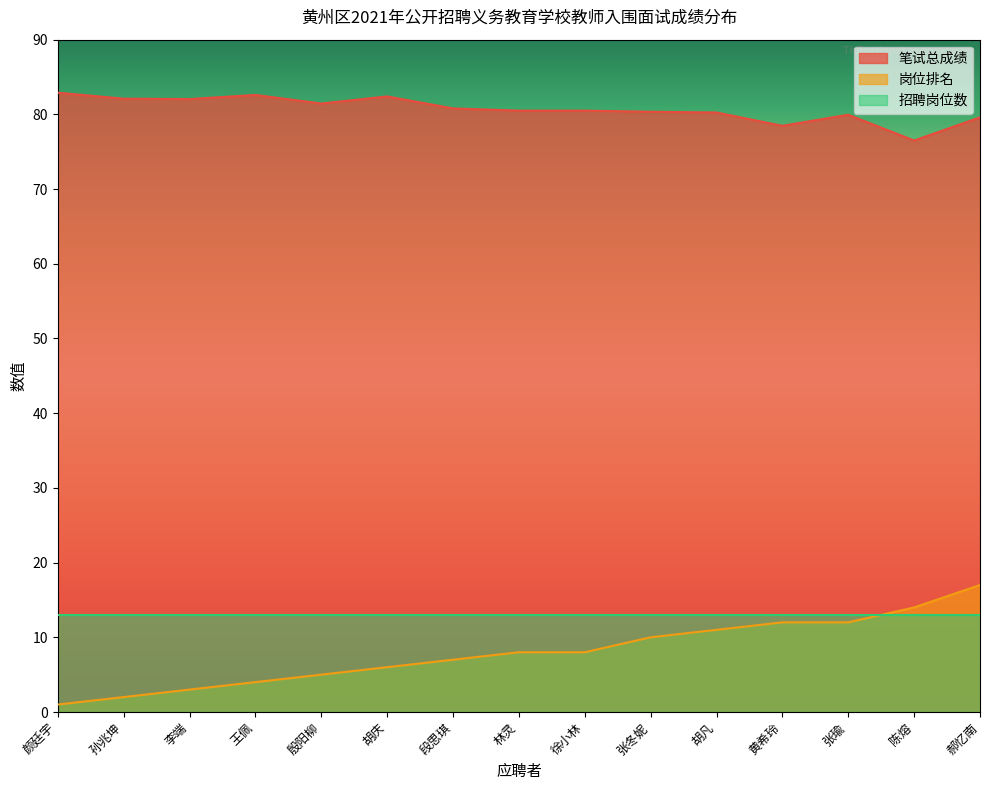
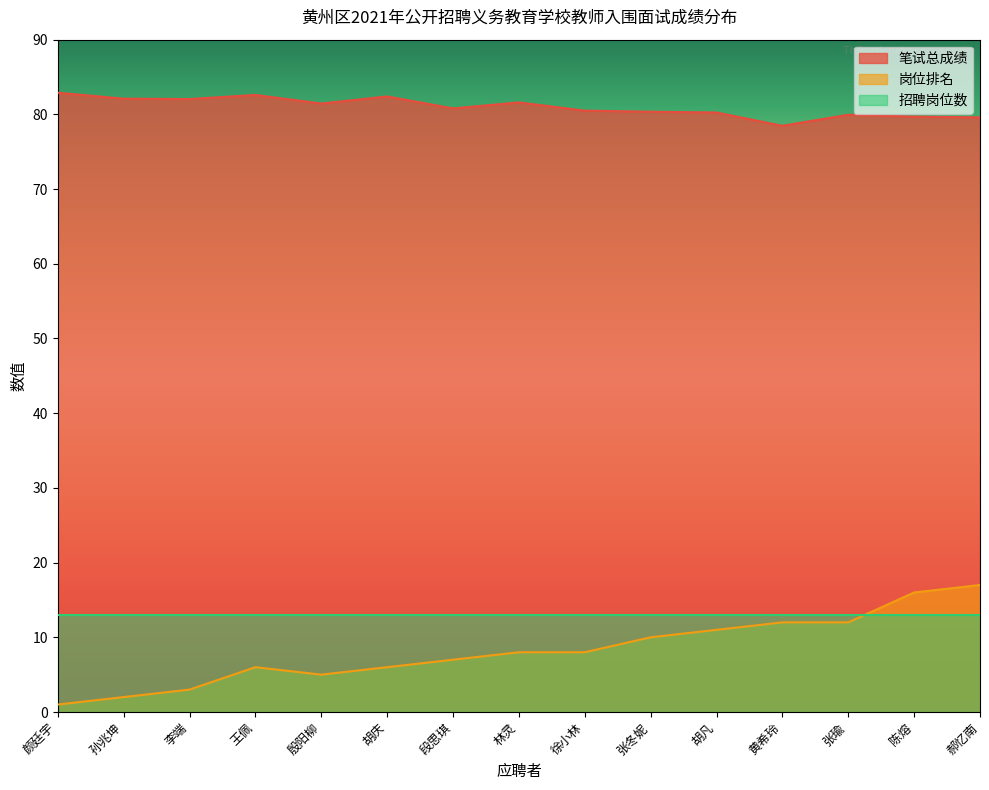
岗位排名, 王佩: 4 -> 6
笔试总成绩, 林灵: 81 -> 82
笔试总成绩, 陈熔: 77 -> 80
岗位排名, 陈熔: 14 -> 16
